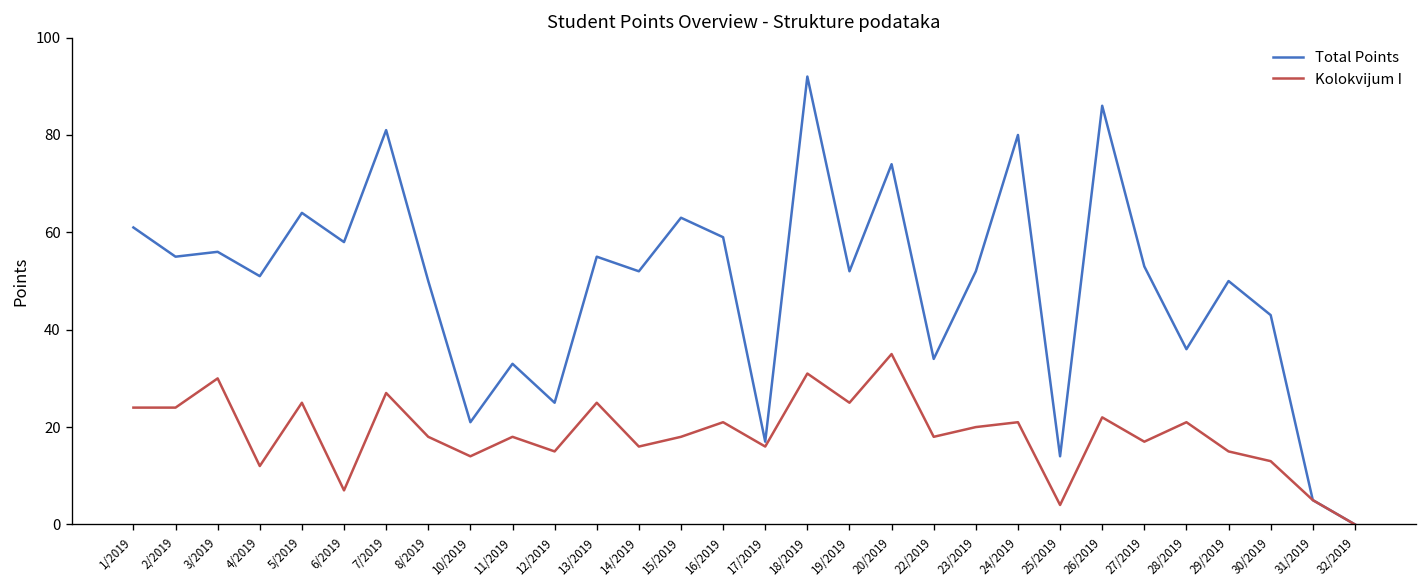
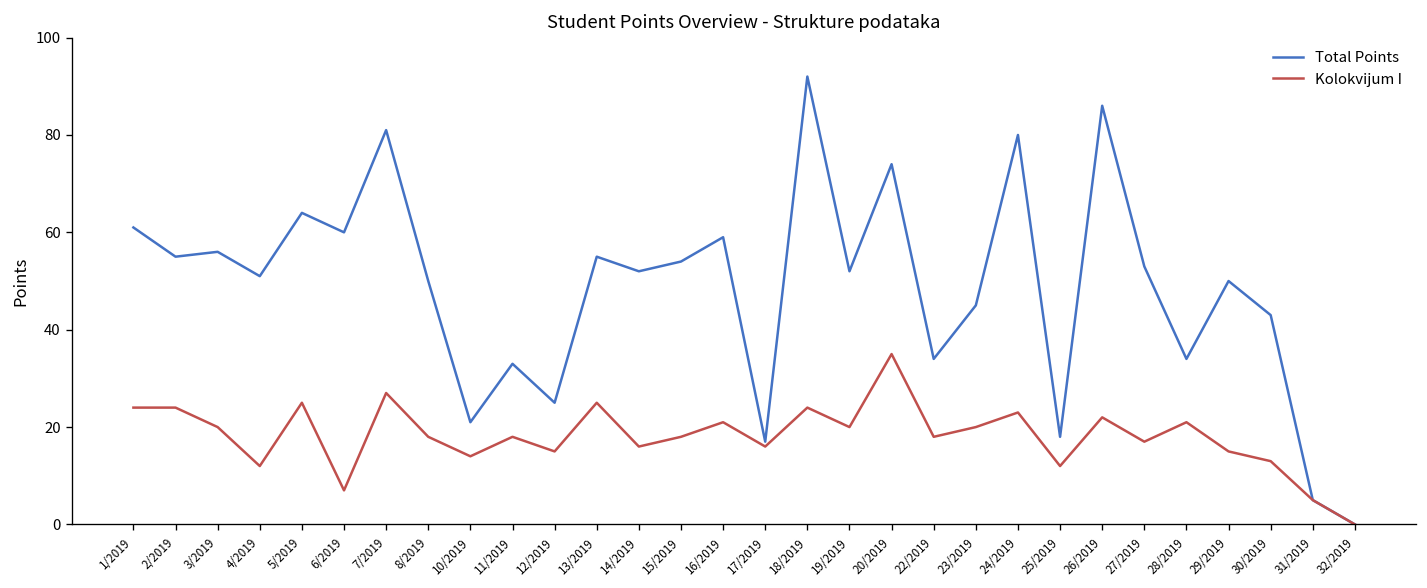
Kolokvijum I, 3/2019: 30 -> 20
Total Points, 6/2019: 58 -> 60
Total Points, 15/2019: 63 -> 54
Kolokvijum I, 18/2019: 31 -> 24
Kolokvijum I, 19/2019: 25 -> 20
Total Points, 23/2019: 52 -> 45
Kolokvijum I, 24/2019: 21 -> 23
Total Points, 25/2019: 14 -> 18
Kolokvijum I, 25/2019: 4 -> 12
Total Points, 28/2019: 36 -> 34
